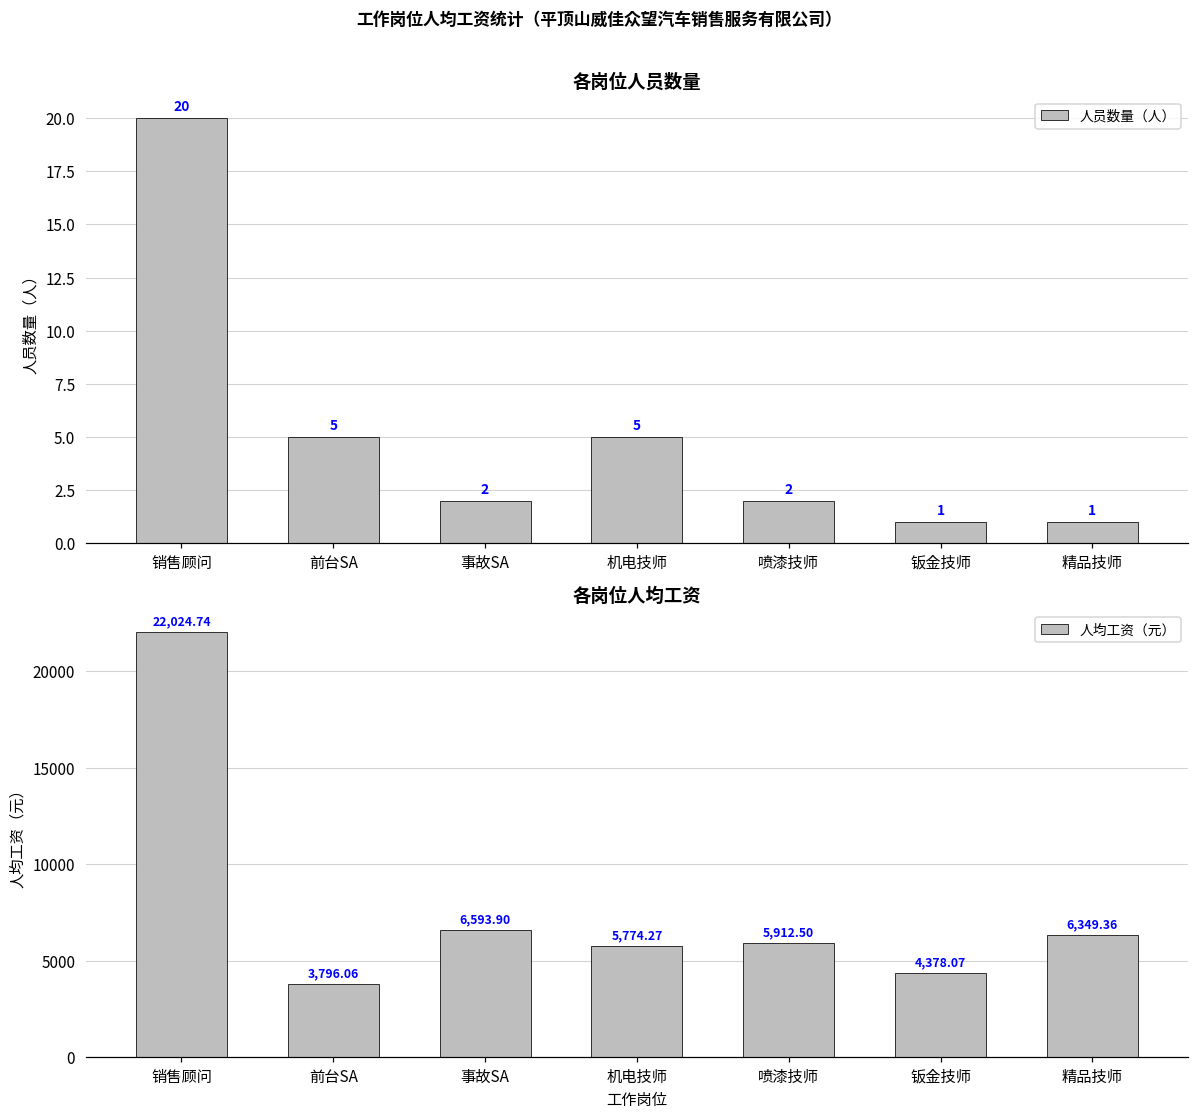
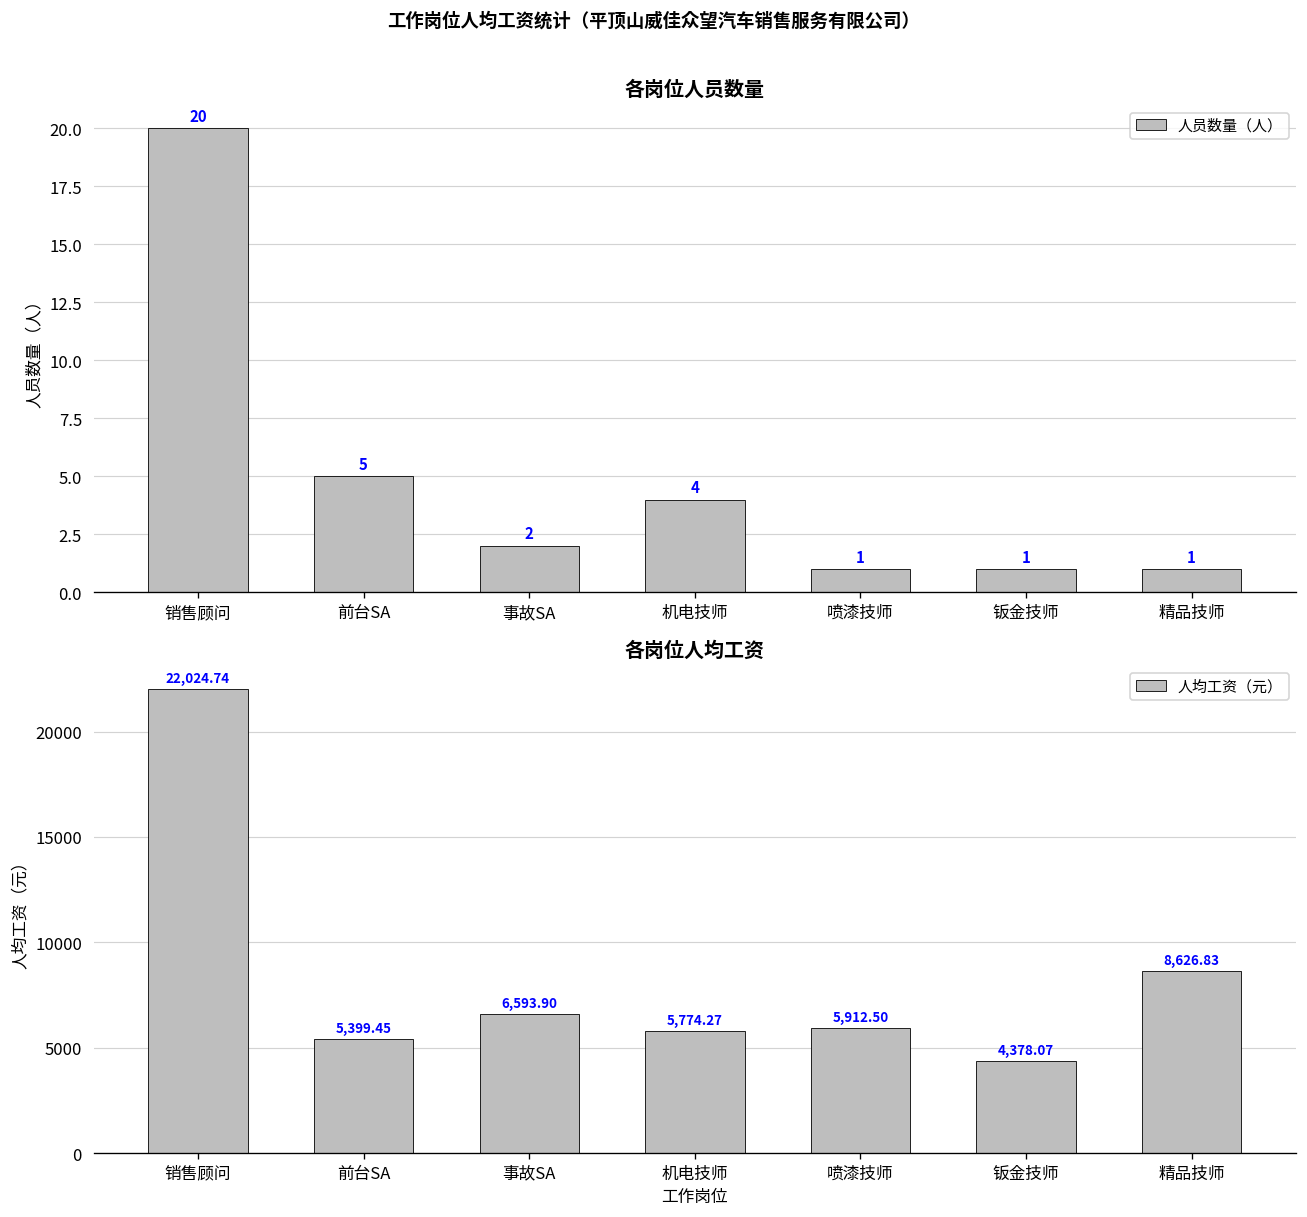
各岗位人员数量, 机电技师: 5 -> 4
各岗位人员数量, 喷漆技师: 2 -> 1
各岗位人均工资, 前台SA: 3,796.06 -> 5,399.45
各岗位人均工资, 精品技师: 6,349.36 -> 8,626.83
